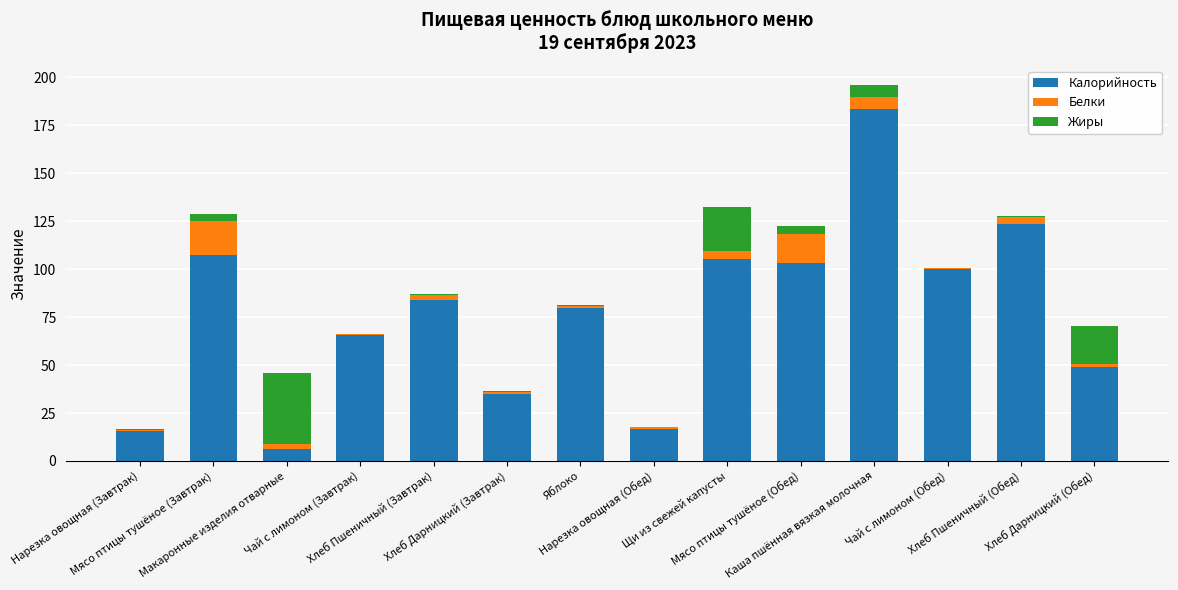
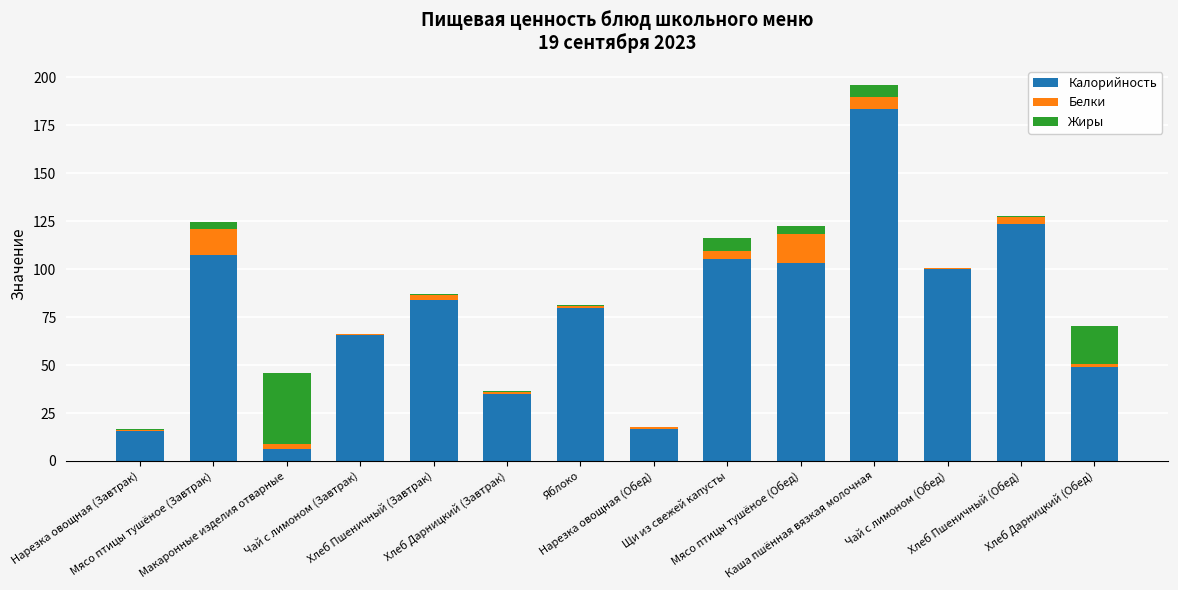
Белки, Мясо птицы тушёное (Завтрак): 18 -> 14
Жиры, Щи из свежей капусты: 23 -> 7
